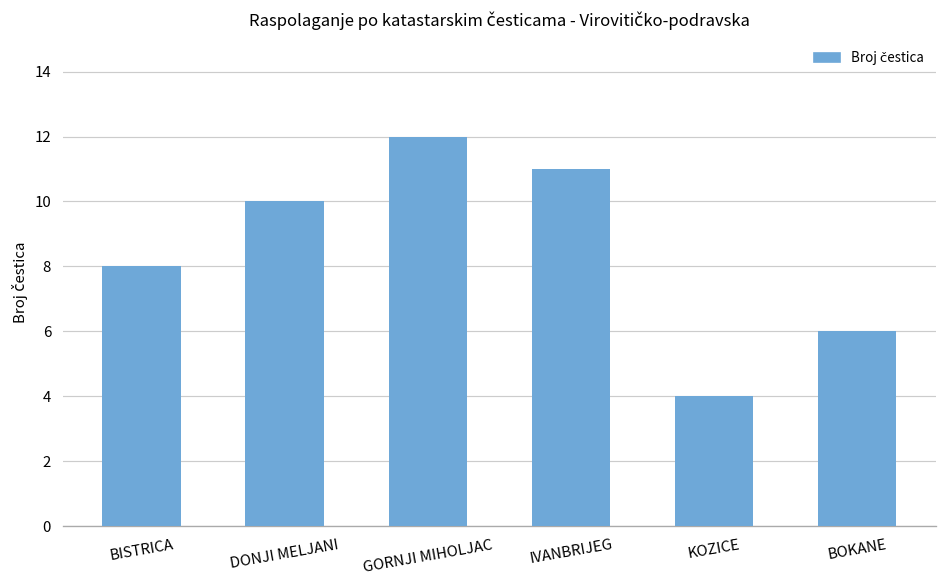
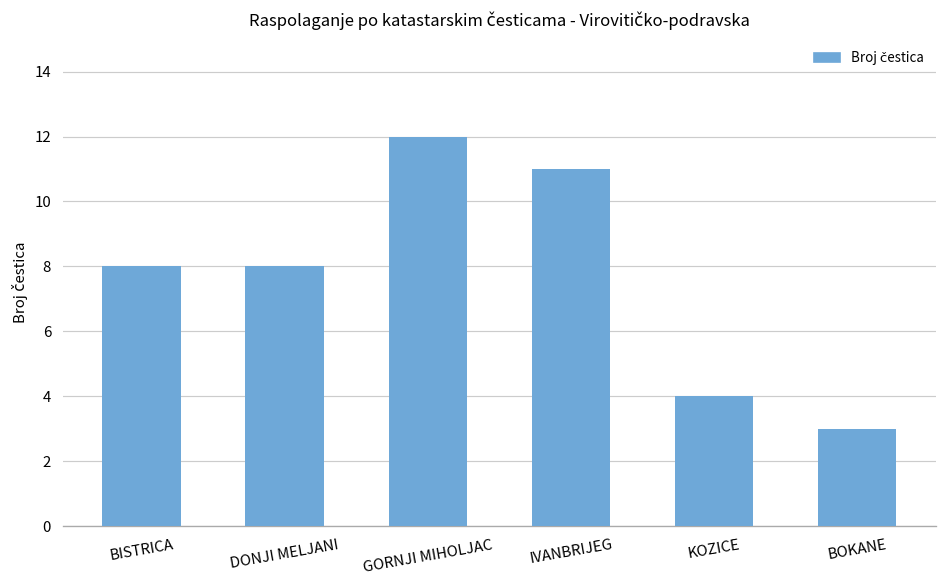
DONJI MELJANI: 10 -> 8
BOKANE: 6 -> 3
